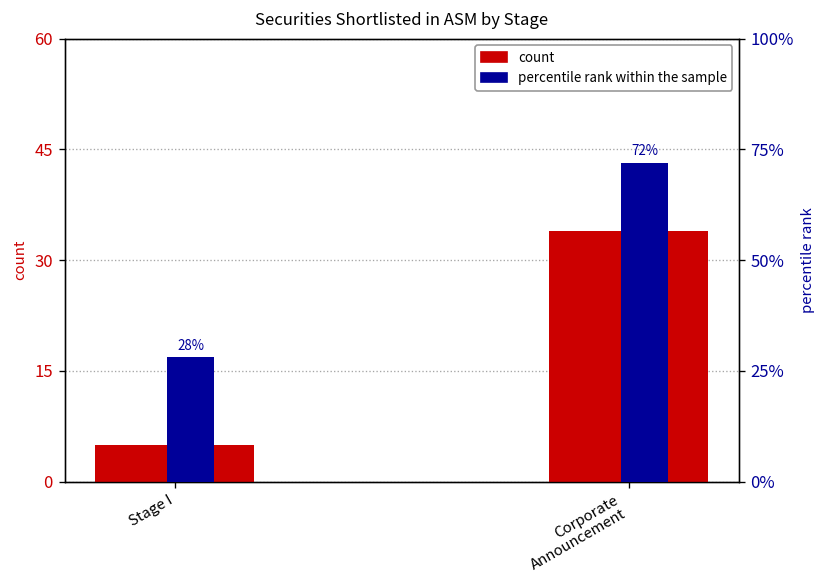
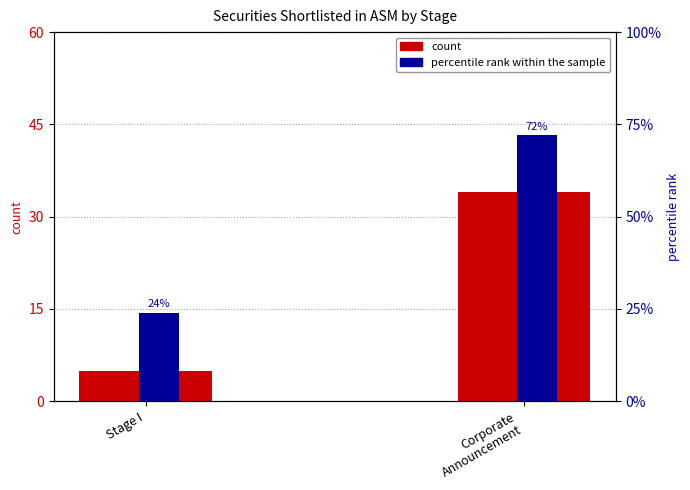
percentile rank within the sample, Stage I: 28% -> 24%
